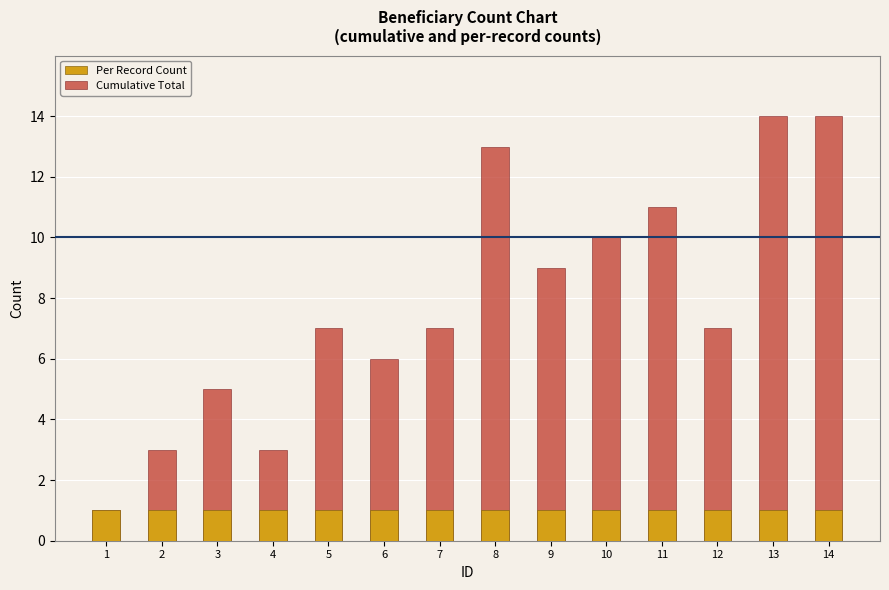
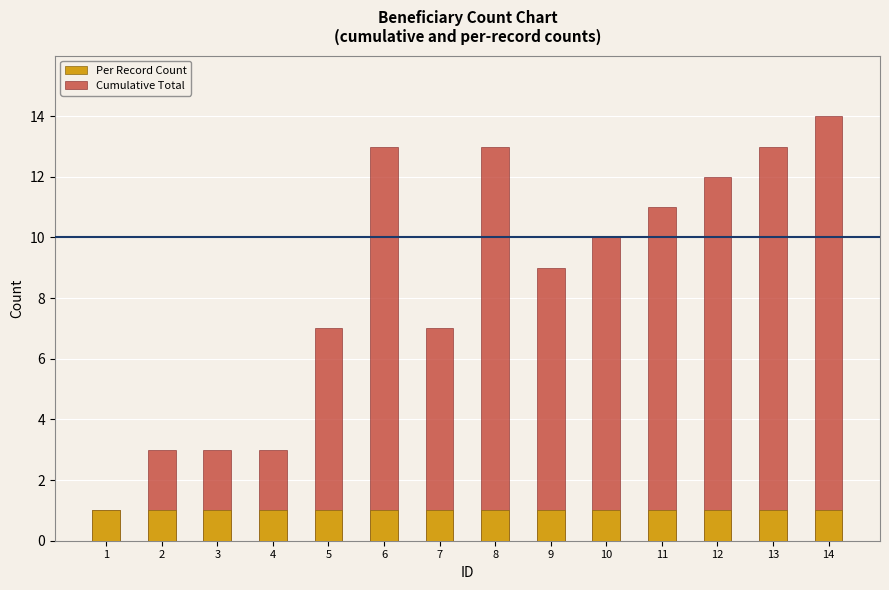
Cumulative Total, 3: 5 -> 3
Cumulative Total, 6: 6 -> 13
Cumulative Total, 12: 7 -> 12
Cumulative Total, 13: 14 -> 13
